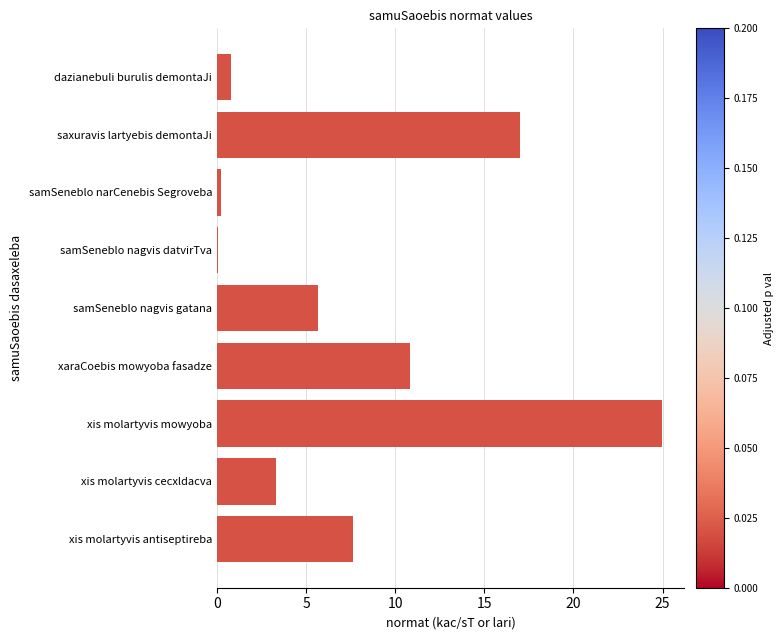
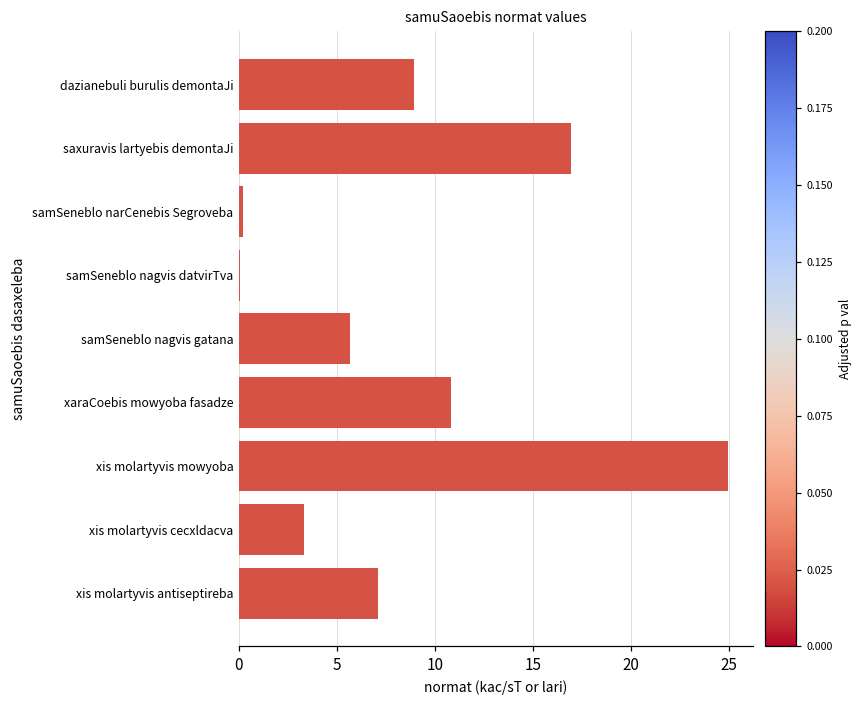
dazianebuli burulis demontaJi: 0.8 -> 8.9
xis molartyvis antiseptireba: 7.6 -> 7.1
